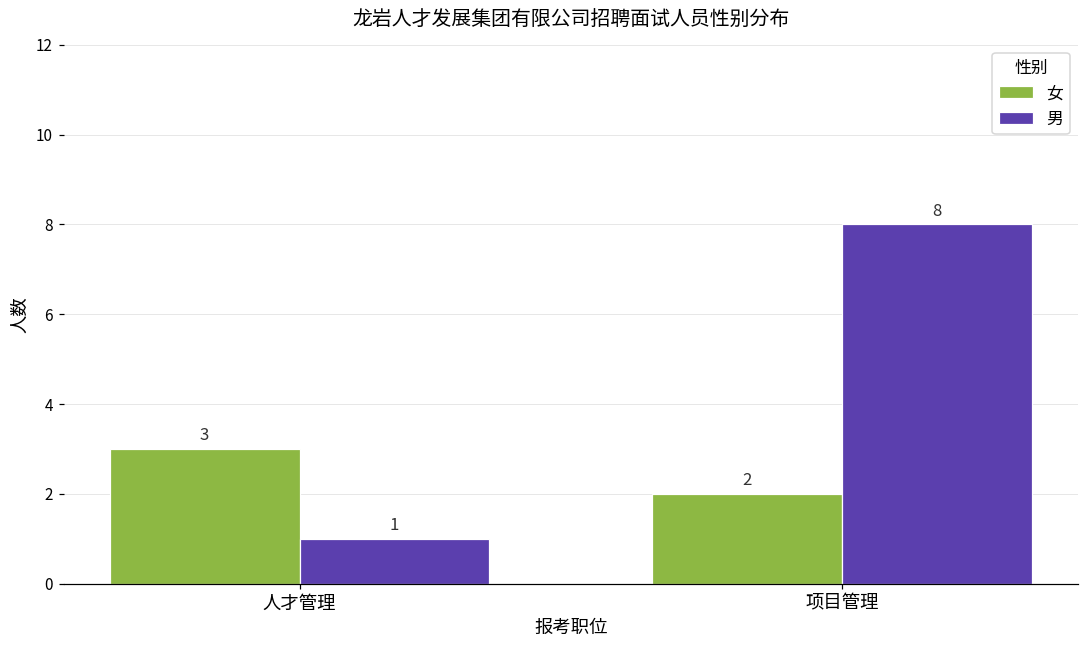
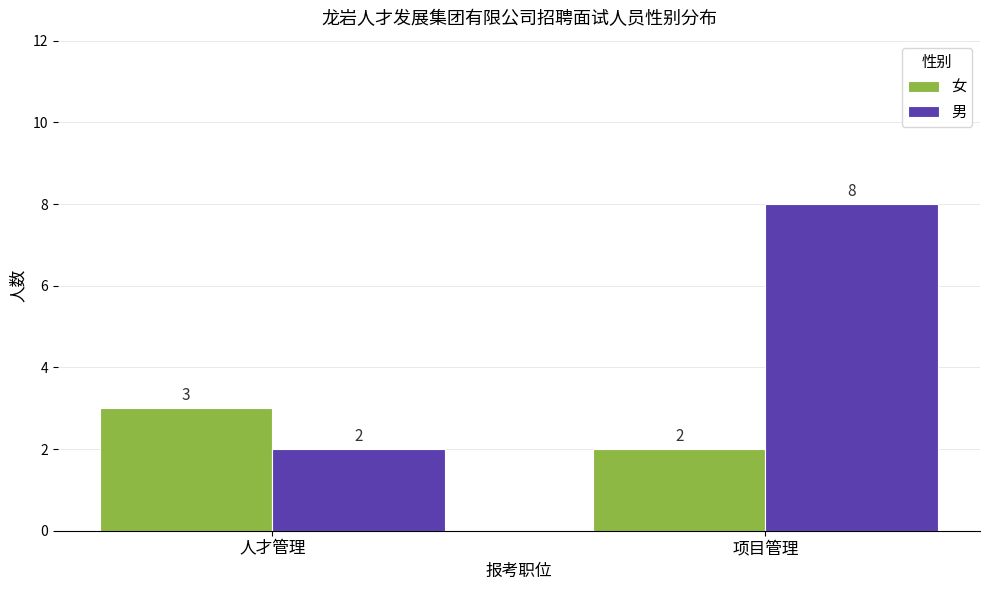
男, 人才管理: 1 -> 2
